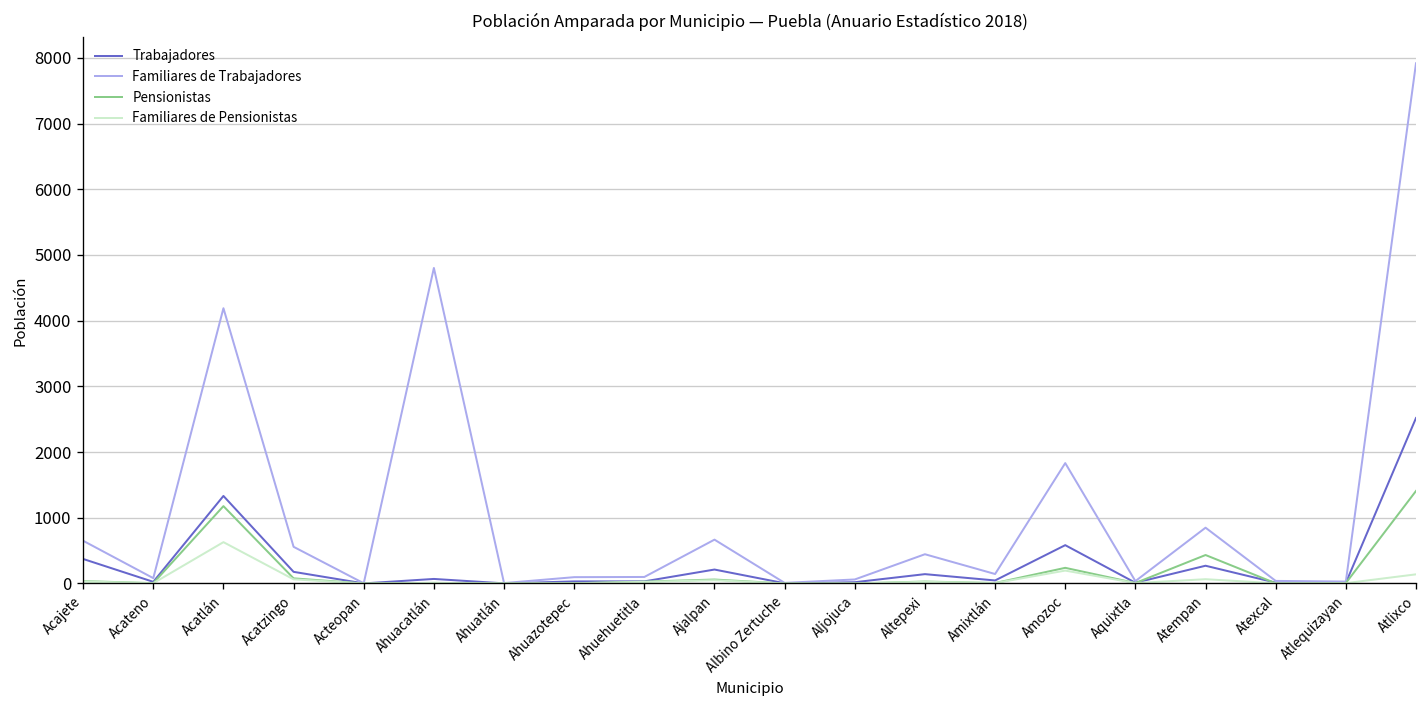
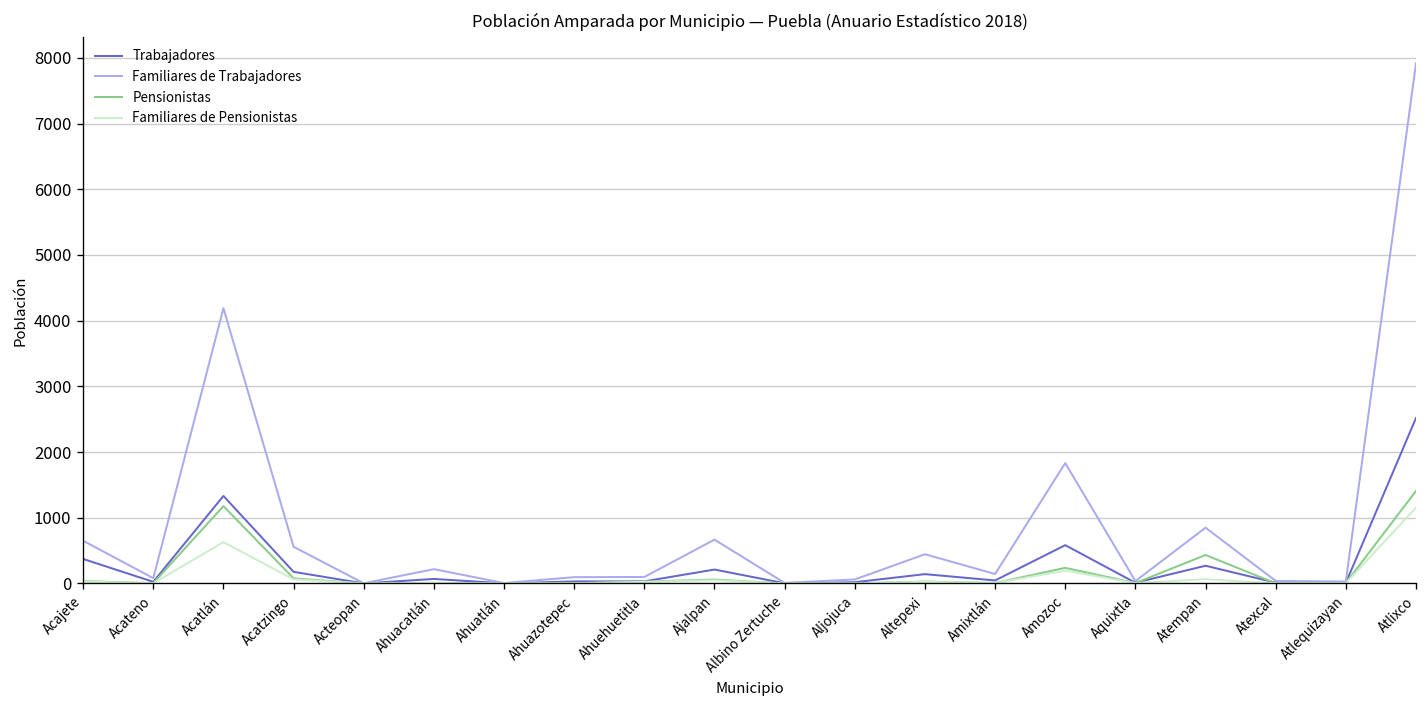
Familiares de Trabajadores, Ahuacatlán: 4800 -> 200
Familiares de Pensionistas, Atlixco: 100 -> 1200
